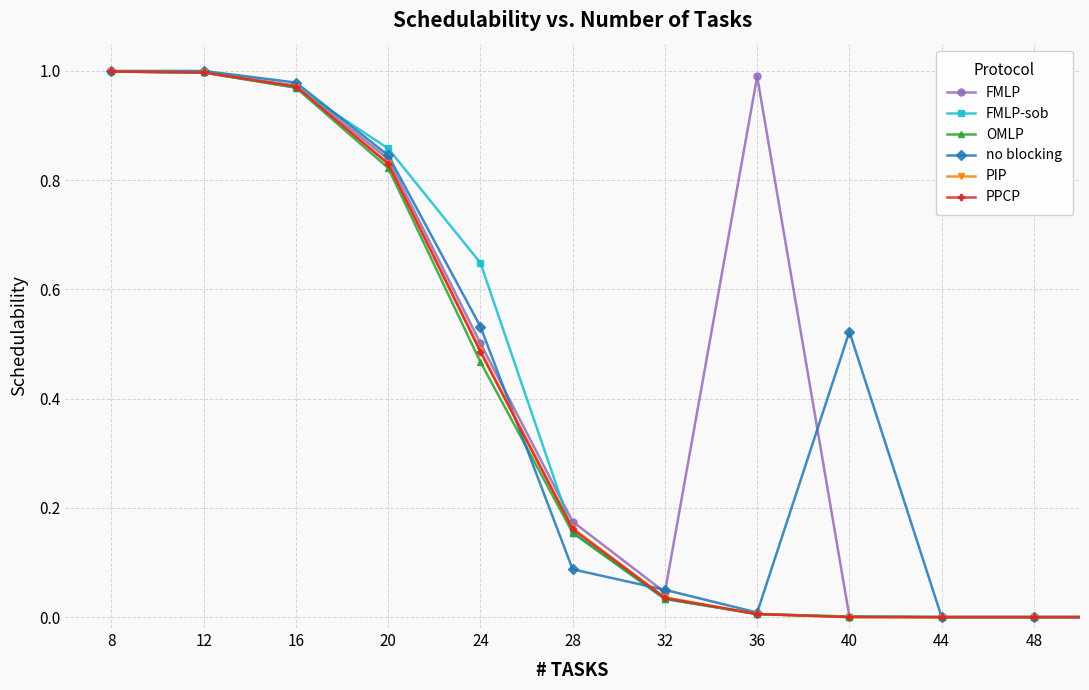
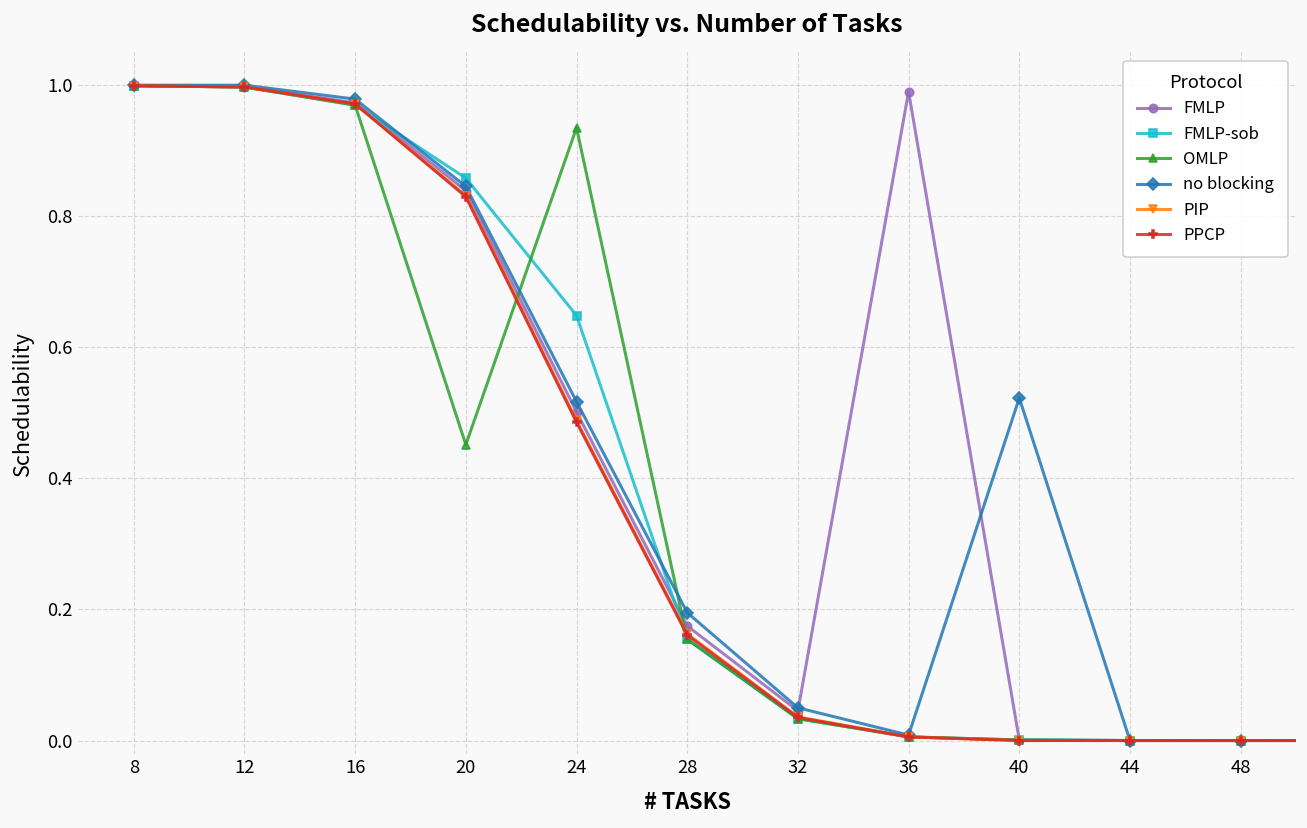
OMLP, 20: 0.82 -> 0.45
OMLP, 24: 0.47 -> 0.93
no blocking, 24: 0.53 -> 0.52
no blocking, 28: 0.09 -> 0.20
